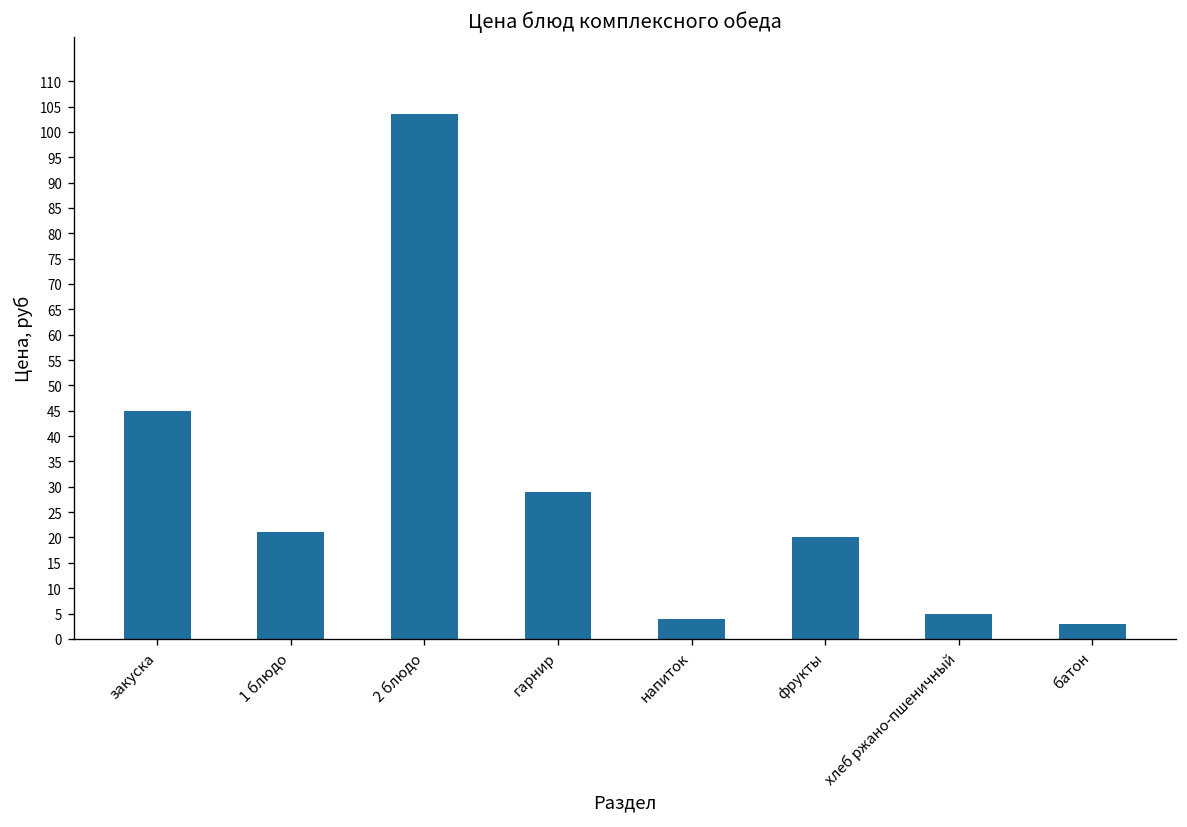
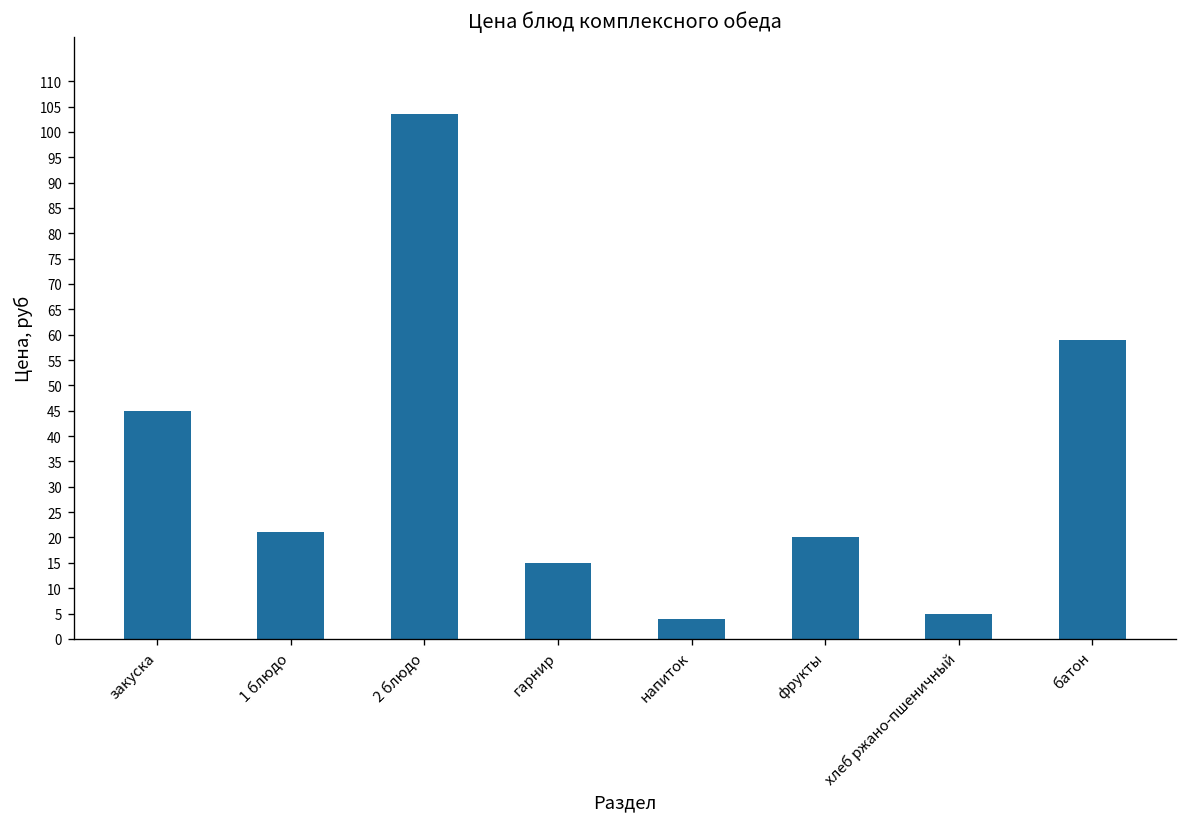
гарнир: 29 -> 15
батон: 3 -> 59
